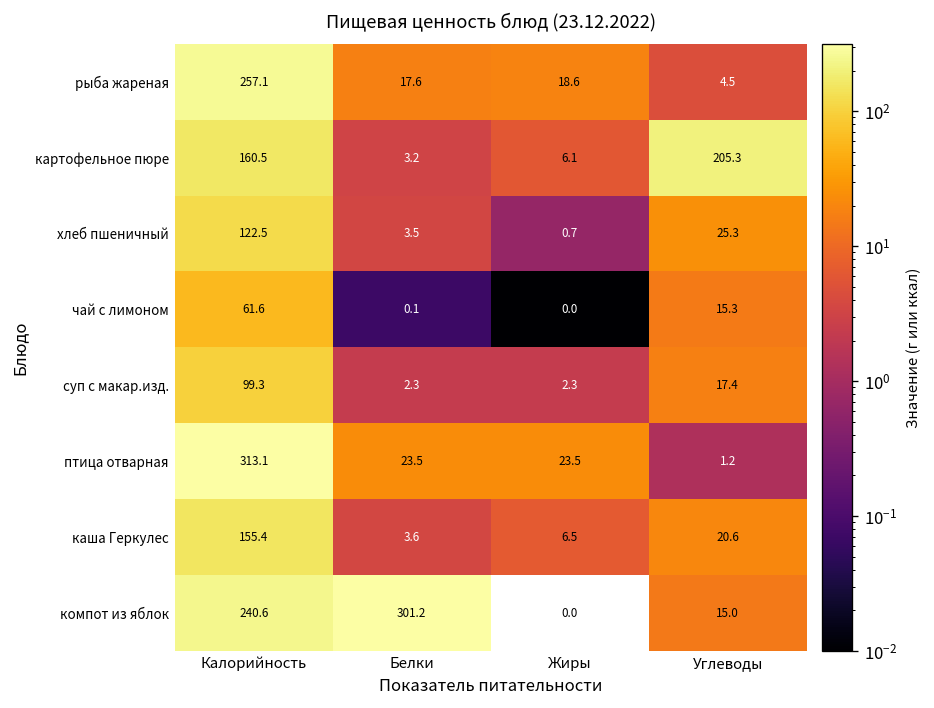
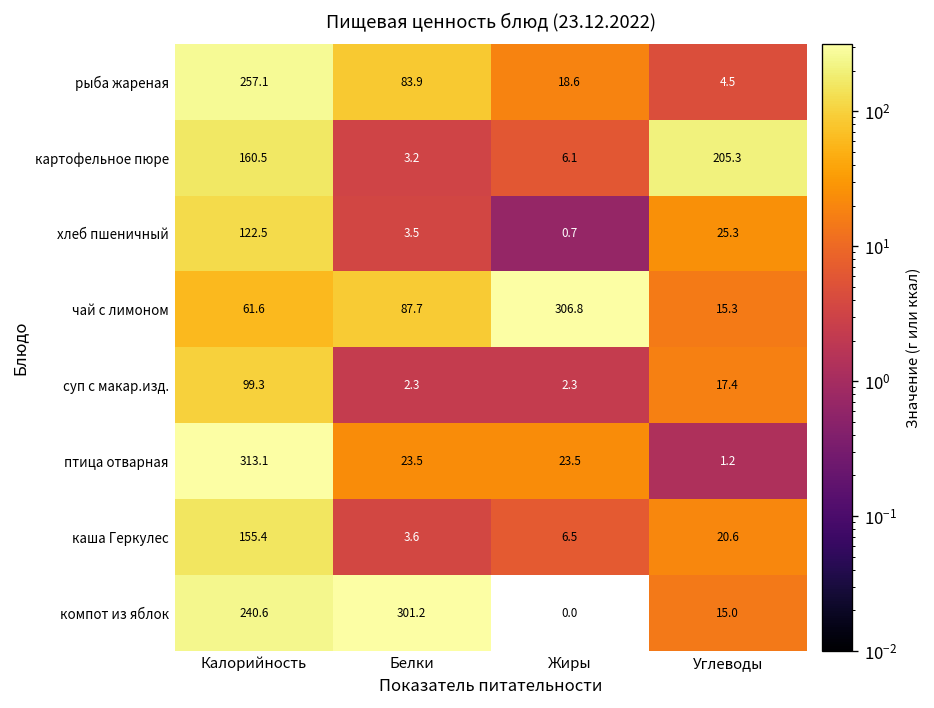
рыба жареная, Белки: 17.6 -> 83.9
чай с лимоном, Белки: 0.1 -> 87.7
чай с лимоном, Жиры: 0.0 -> 306.8
